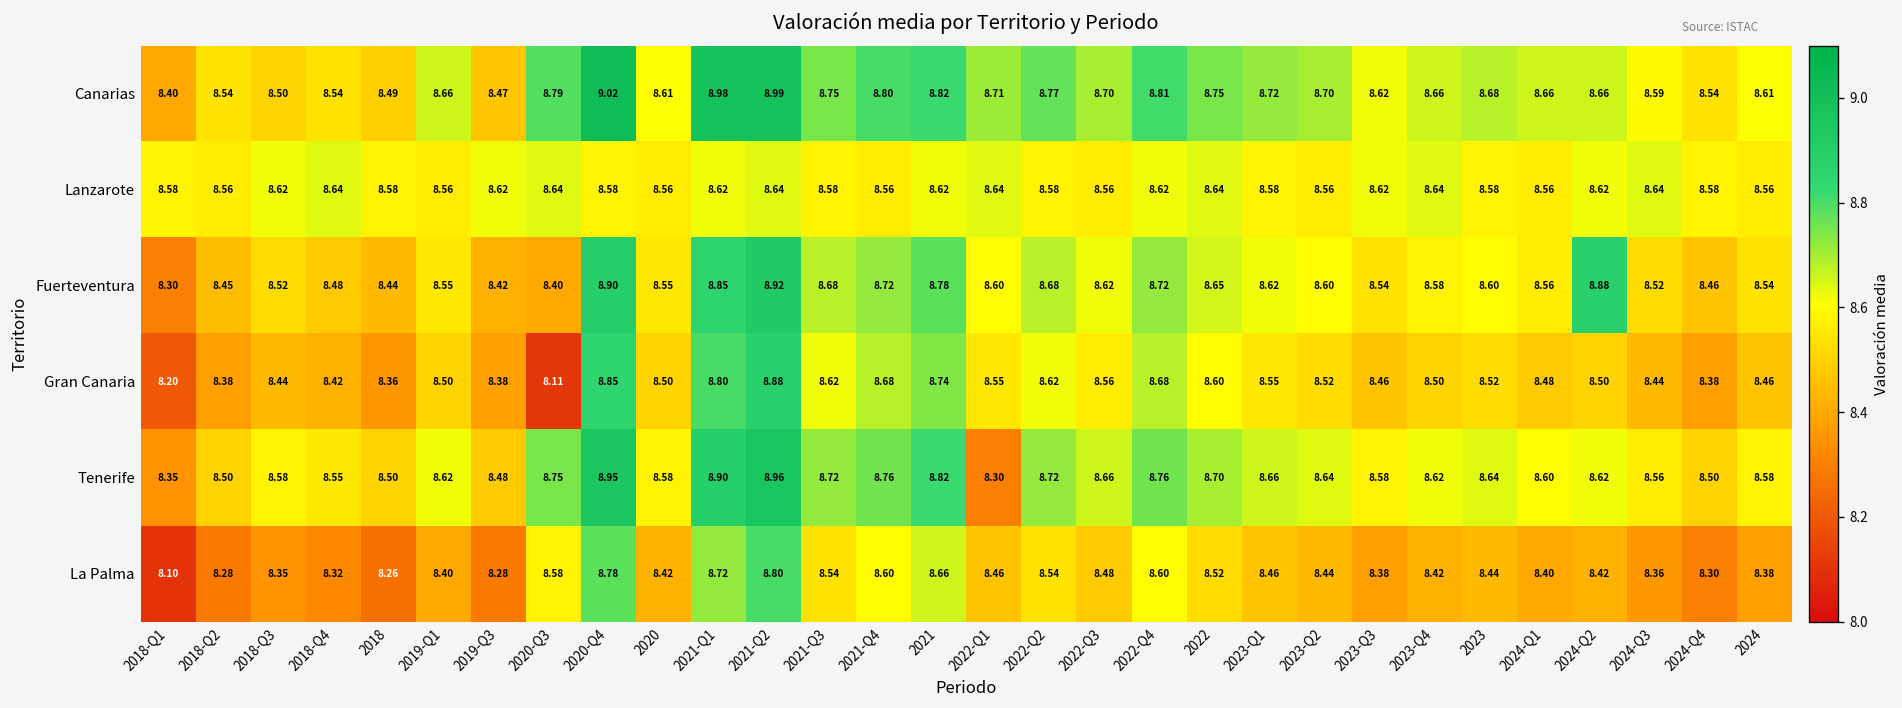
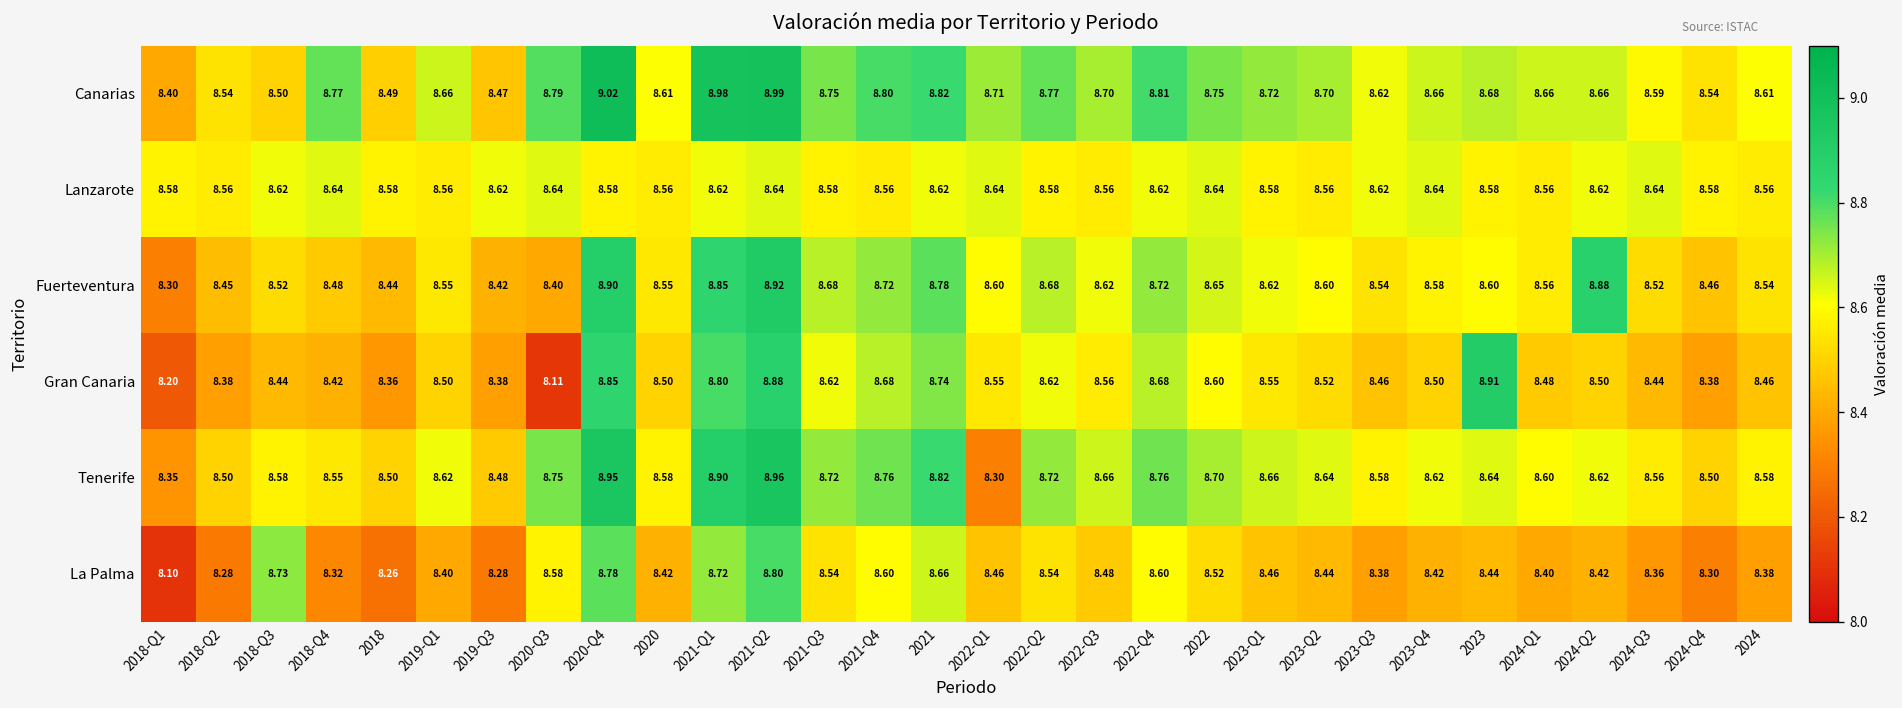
Canarias, 2018-Q4: 8.54 -> 8.77
Gran Canaria, 2023: 8.52 -> 8.91
La Palma, 2018-Q3: 8.35 -> 8.73
